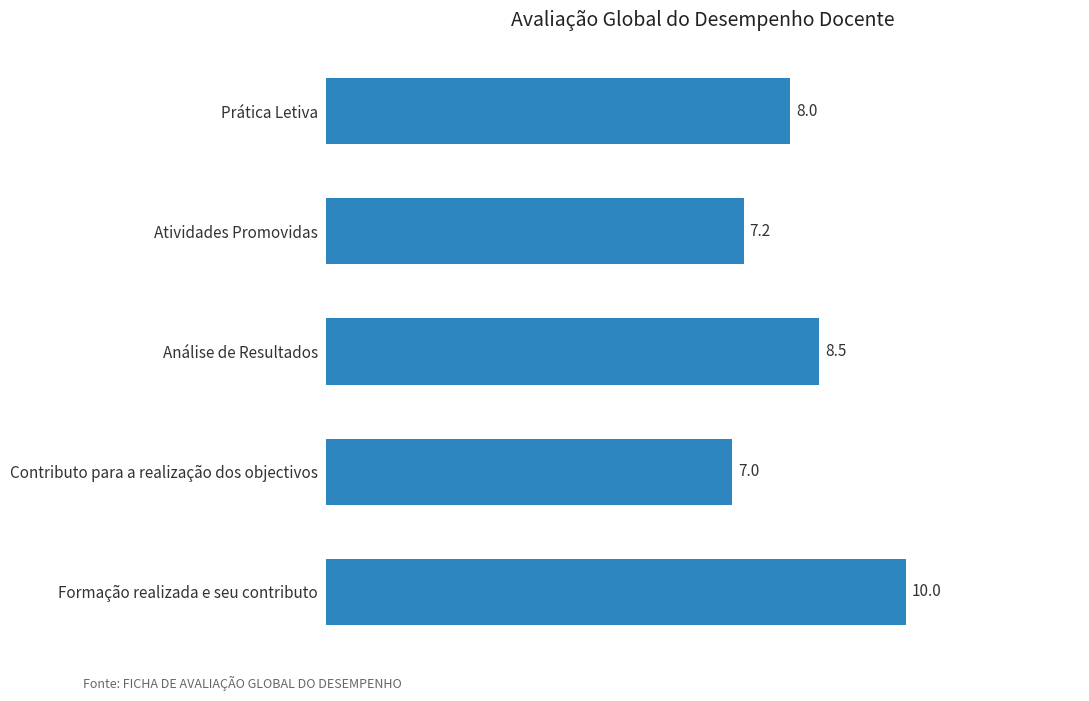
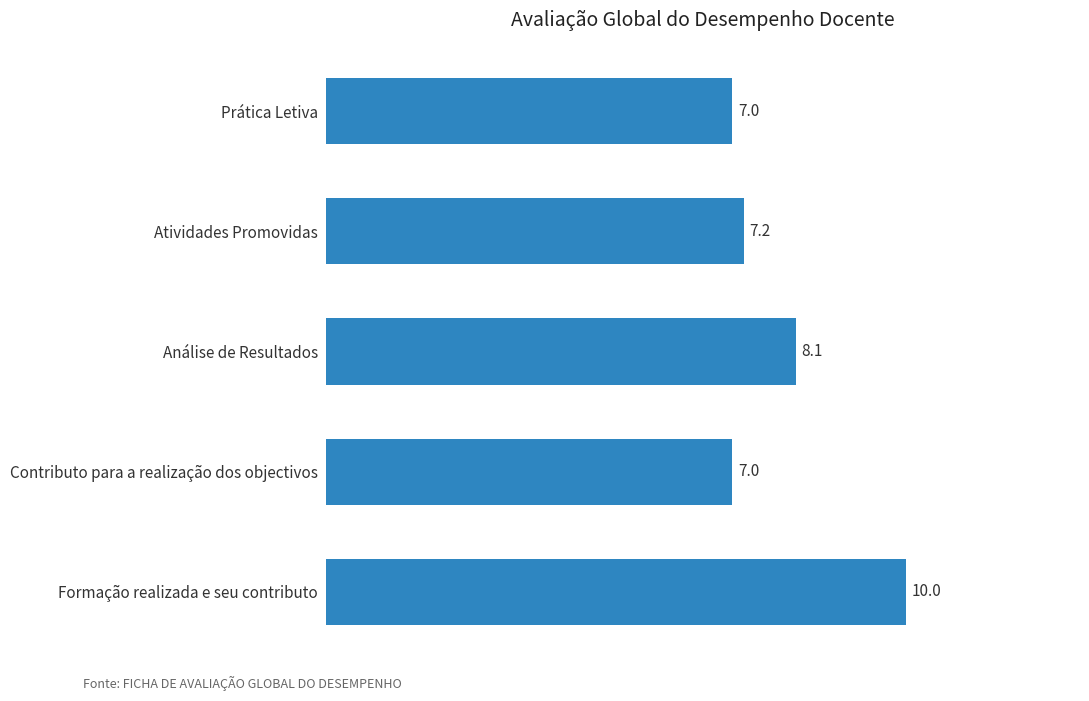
Prática Letiva: 8.0 -> 7.0
Análise de Resultados: 8.5 -> 8.1
